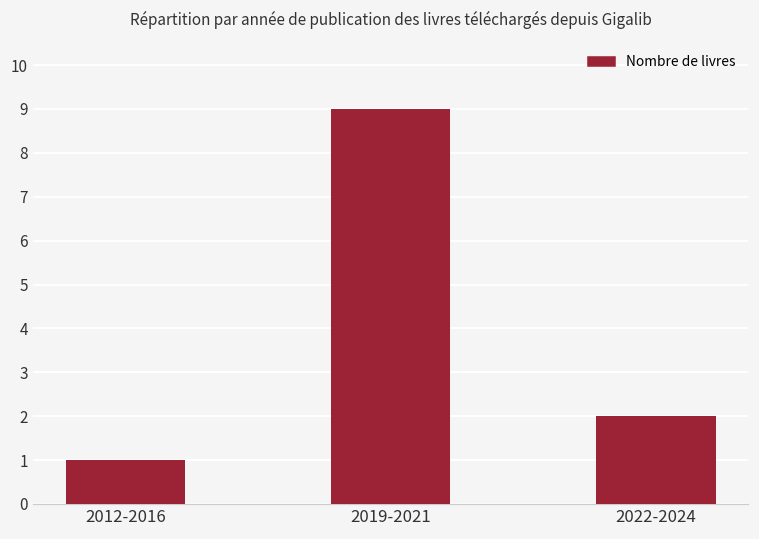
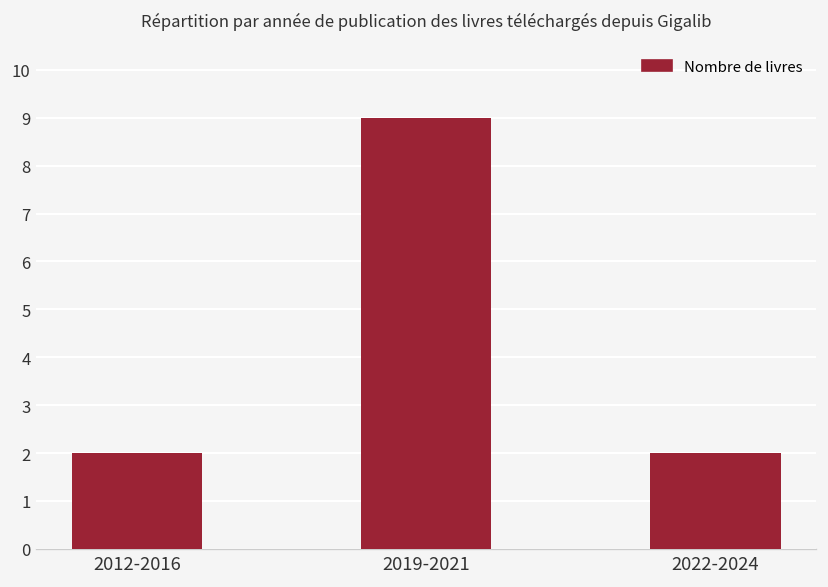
2012-2016: 1 -> 2
